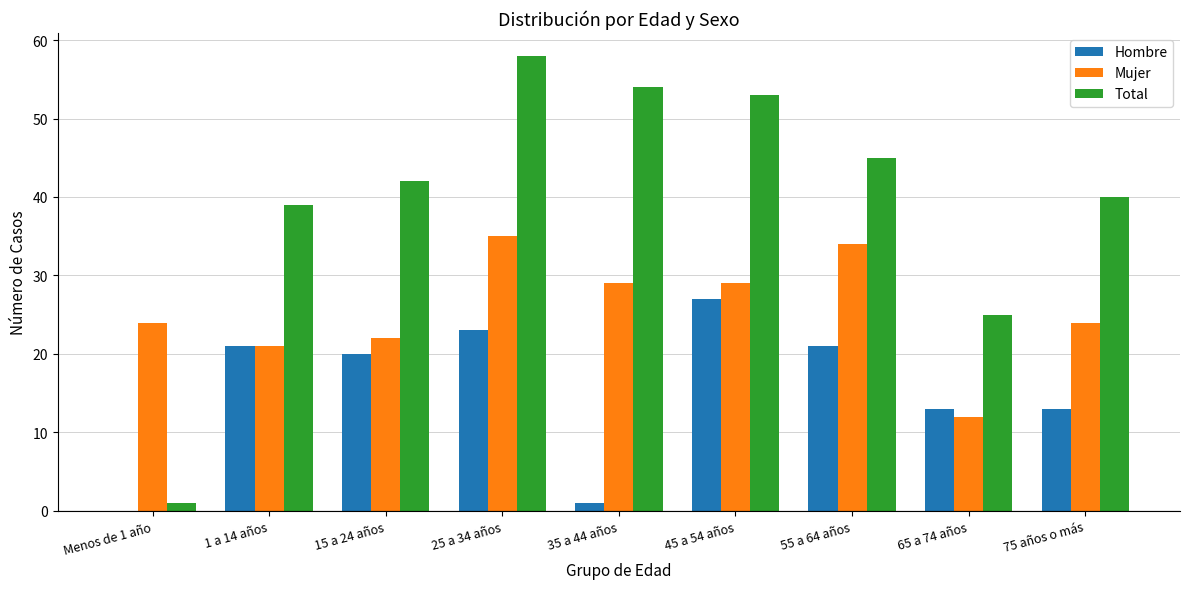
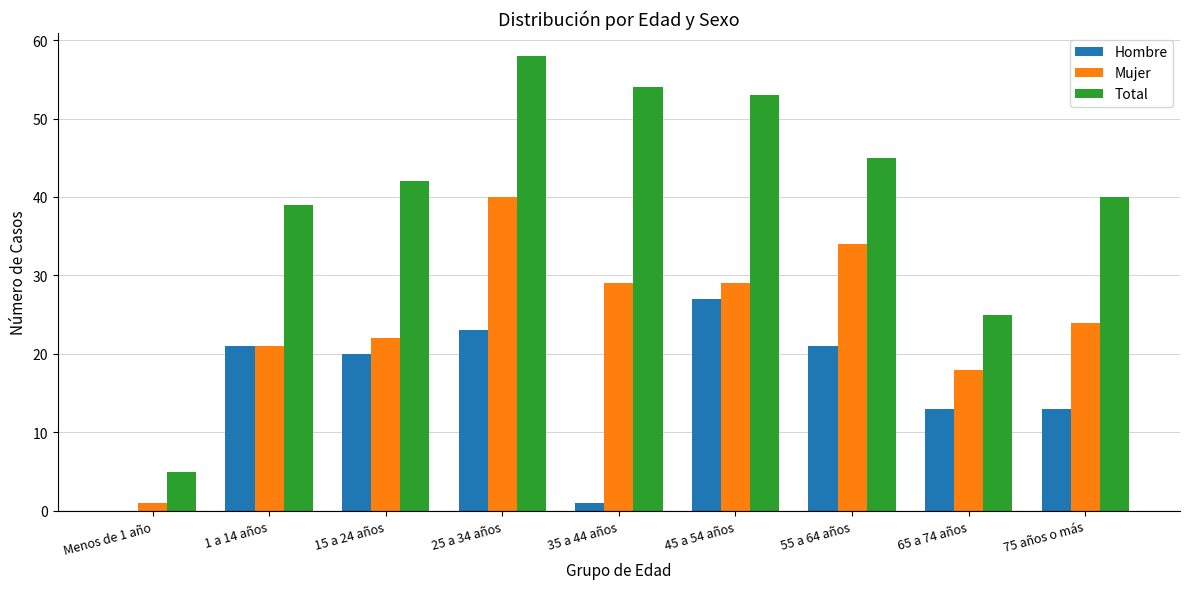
Mujer, Menos de 1 año: 24 -> 1
Total, Menos de 1 año: 1 -> 5
Mujer, 25 a 34 años: 35 -> 40
Mujer, 65 a 74 años: 12 -> 18
